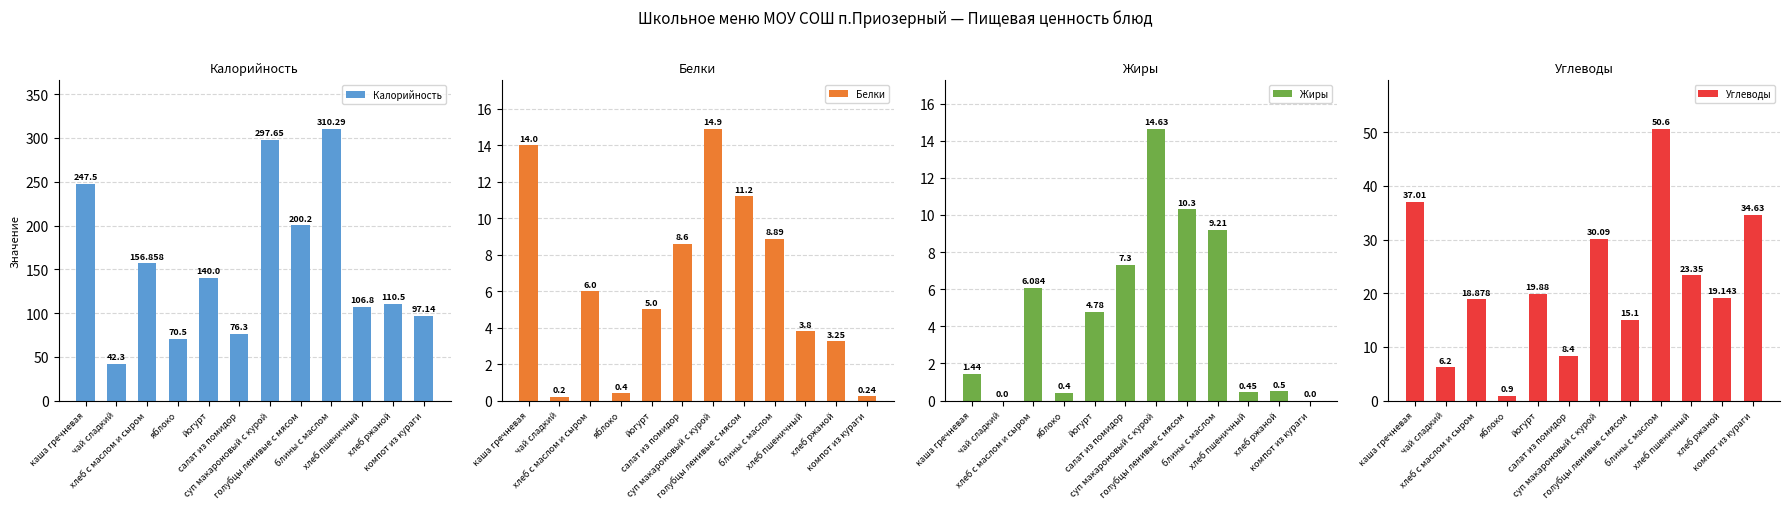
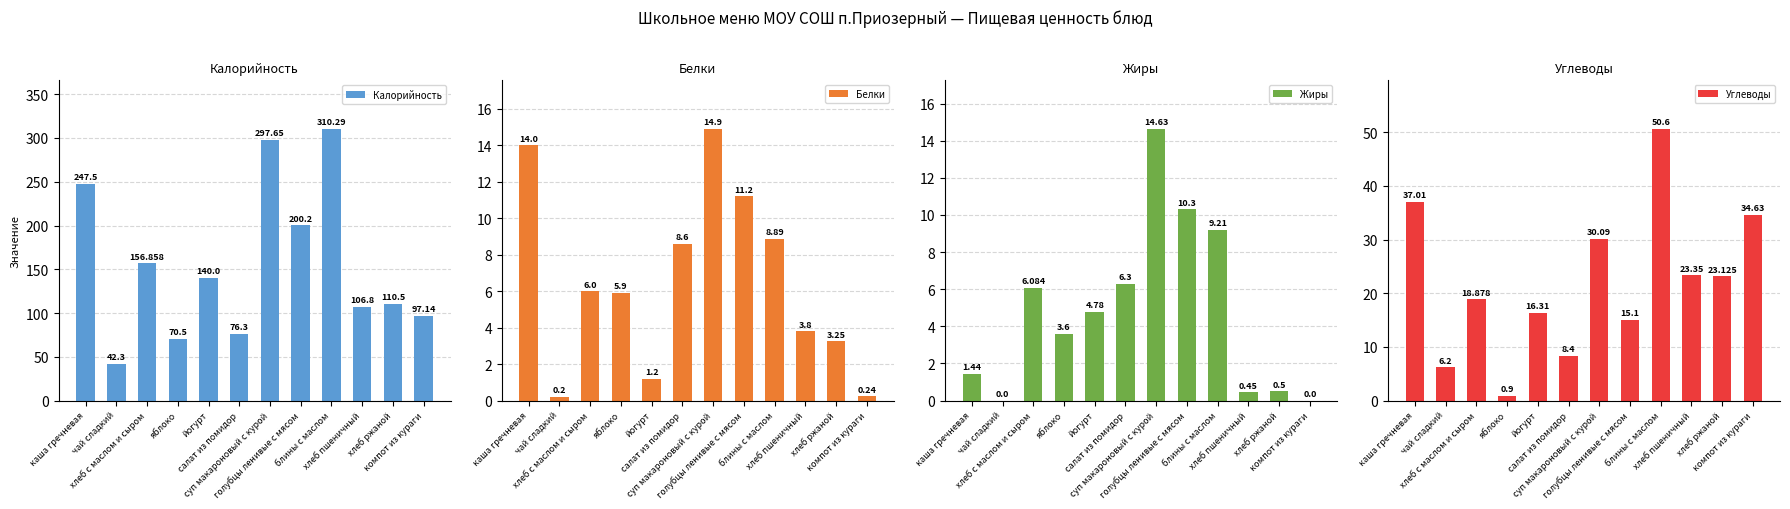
Белки, яблоко: 0.4 -> 5.9
Белки, йогурт: 5.0 -> 1.2
Жиры, яблоко: 0.4 -> 3.6
Жиры, салат из помидор: 7.3 -> 6.3
Углеводы, йогурт: 19.88 -> 16.31
Углеводы, хлеб ржаной: 19.143 -> 23.125
